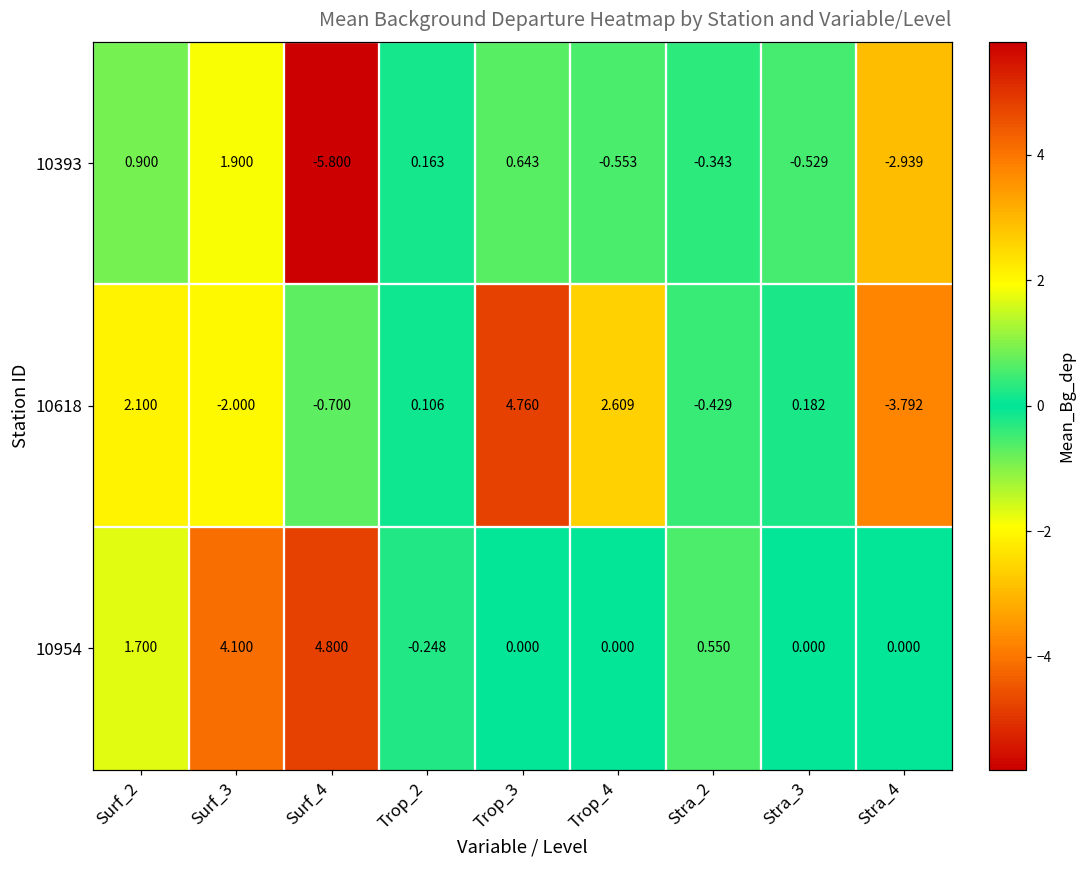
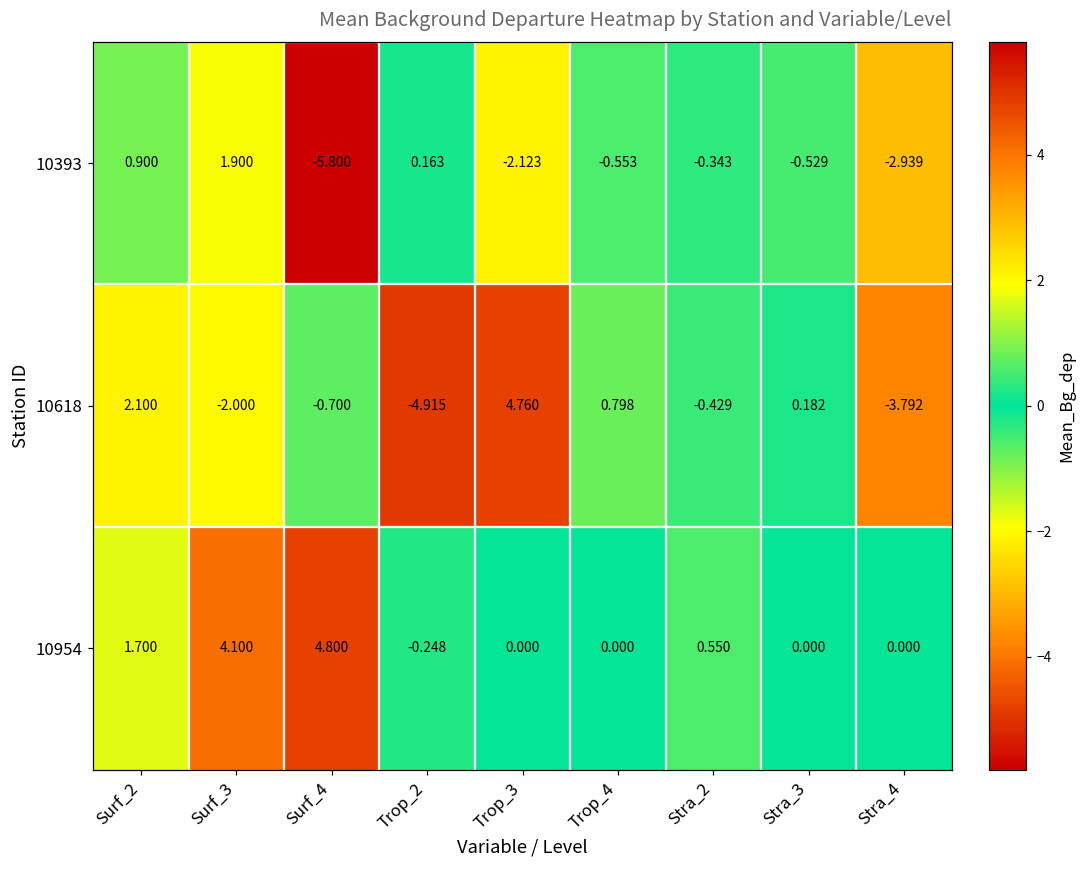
10393, Trop_3: 0.643 -> -2.123
10618, Trop_2: 0.106 -> -4.915
10618, Trop_4: 2.609 -> 0.798
